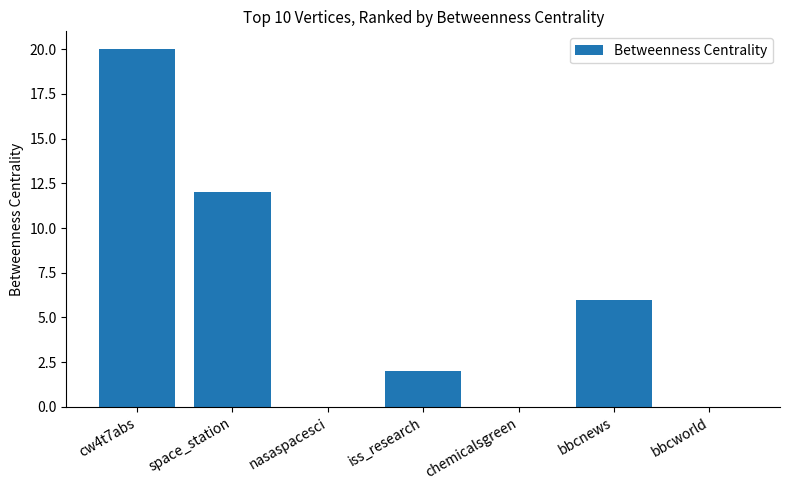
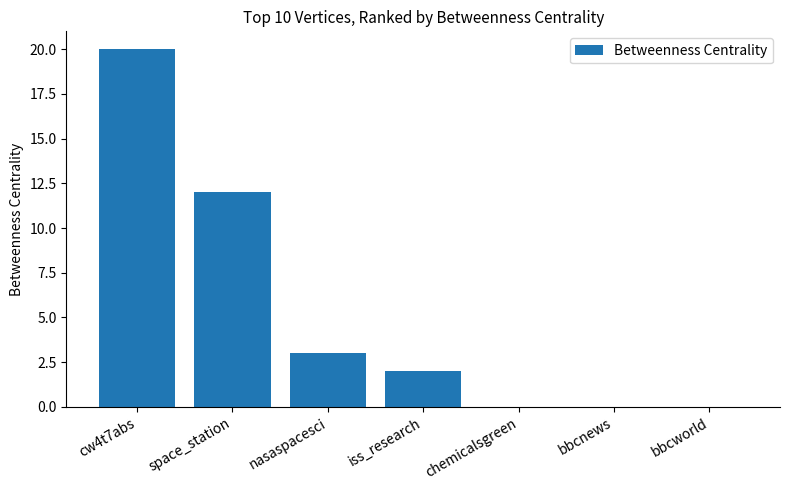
nasaspacesci: 0 -> 3
bbcnews: 6 -> 0
